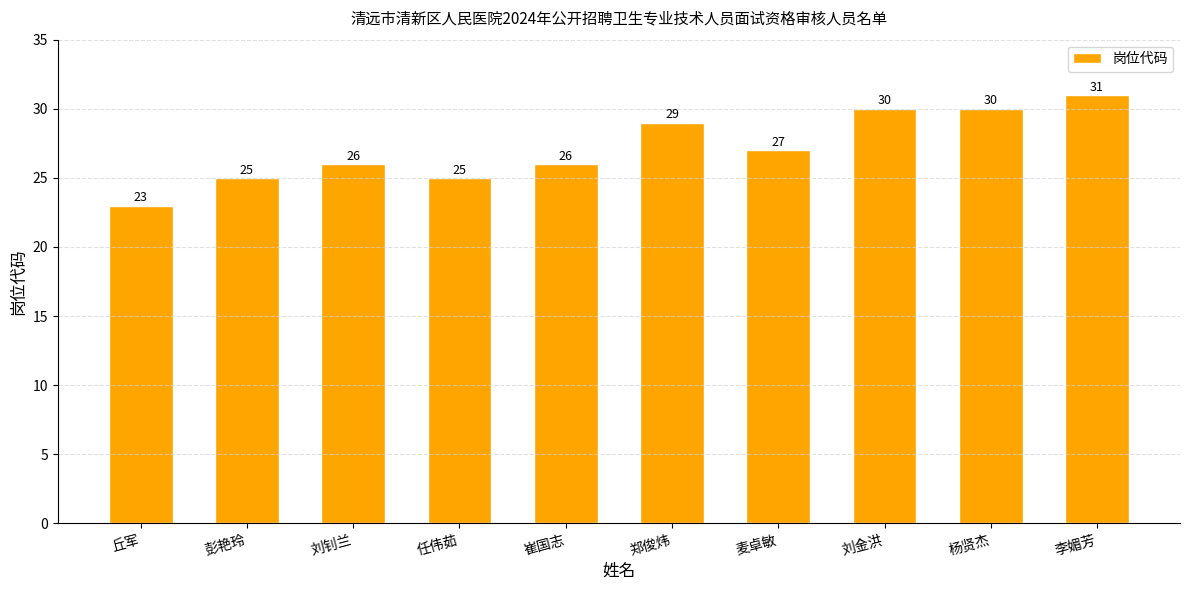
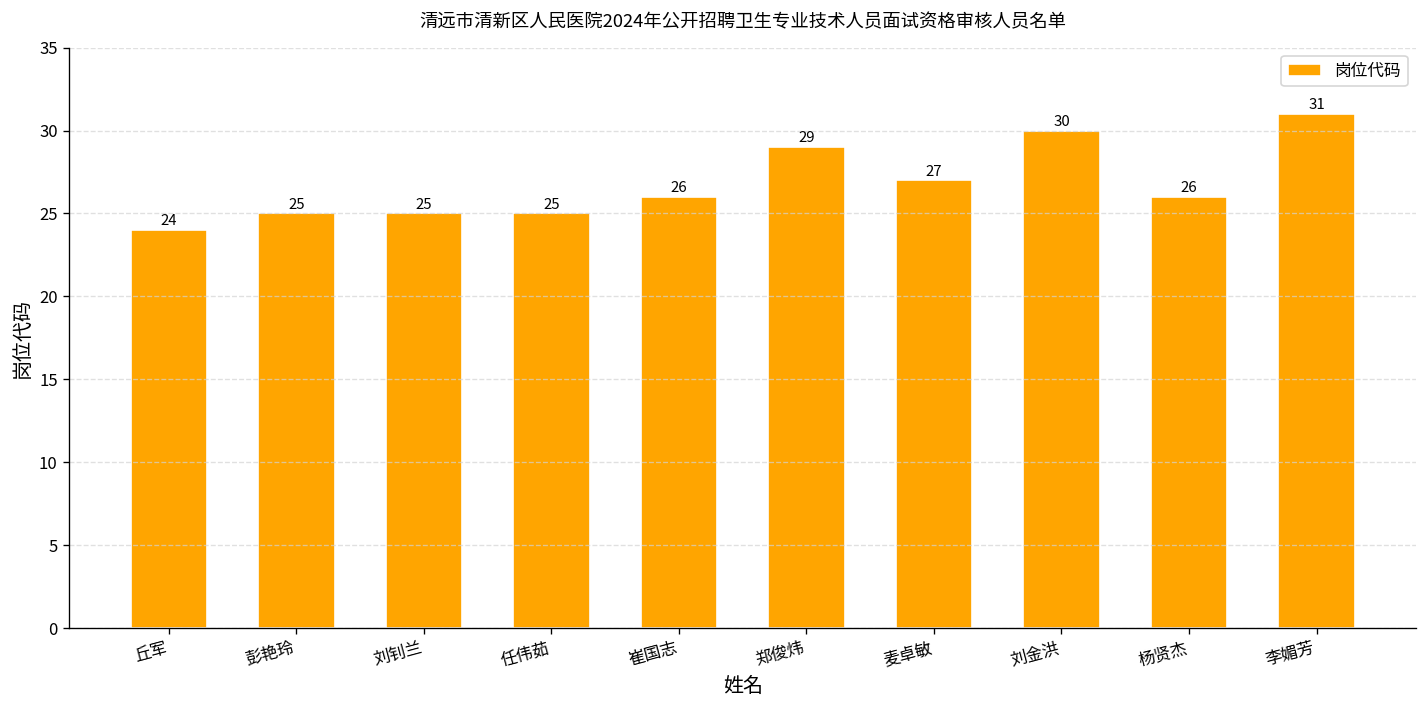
丘军: 23 -> 24
刘钊兰: 26 -> 25
杨贤杰: 30 -> 26
